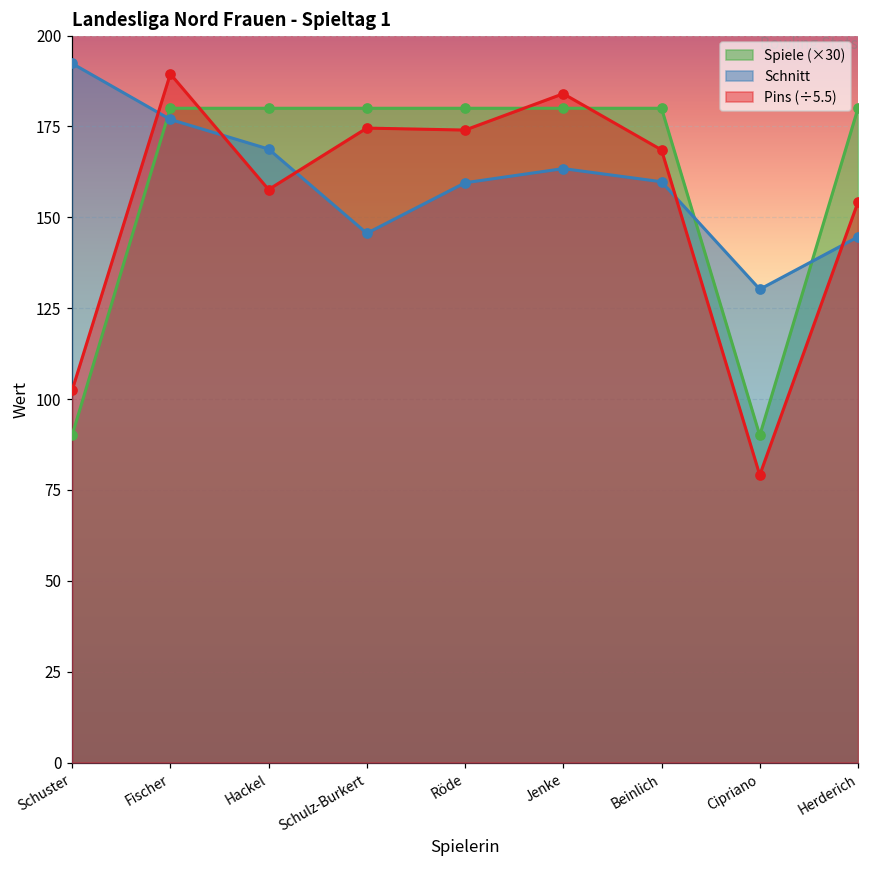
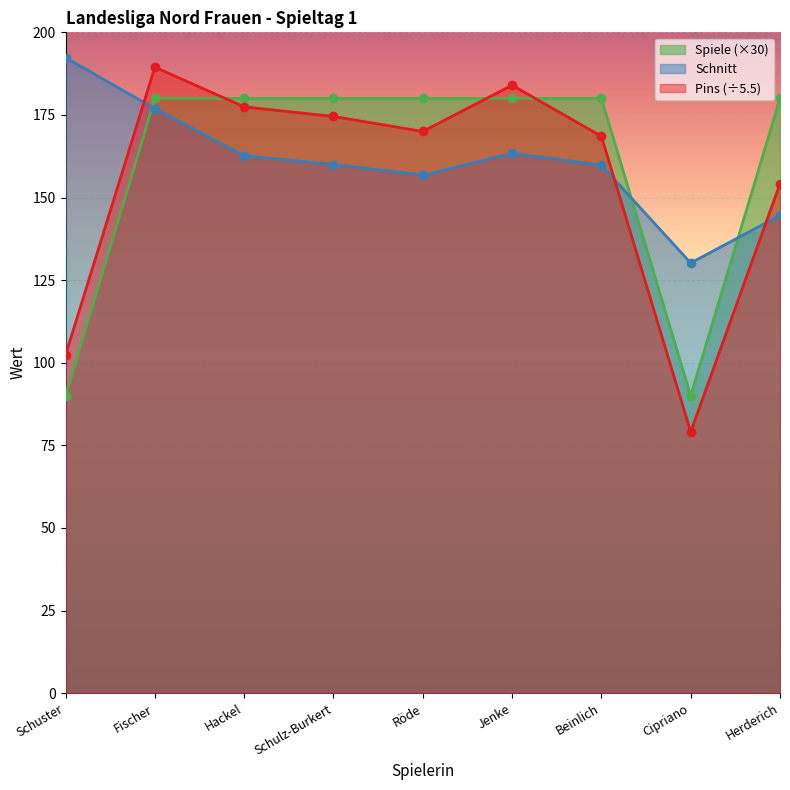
Schnitt, Hackel: 169 -> 163
Pins (÷5.5), Hackel: 158 -> 177
Schnitt, Schulz-Burkert: 146 -> 160
Schnitt, Röde: 160 -> 157
Pins (÷5.5), Röde: 174 -> 170
